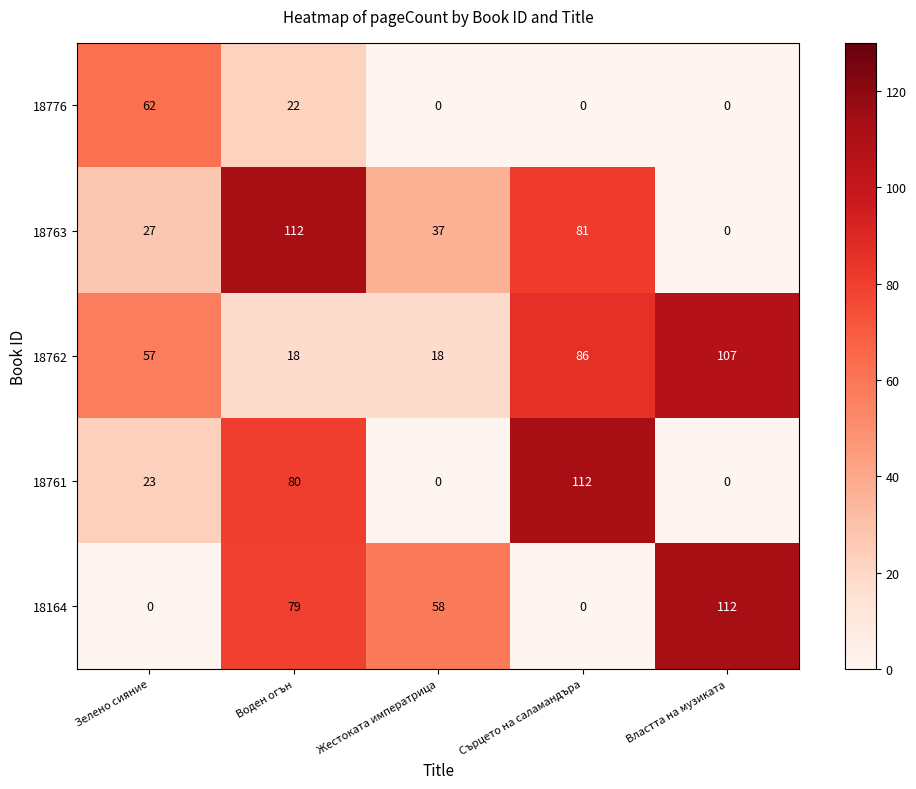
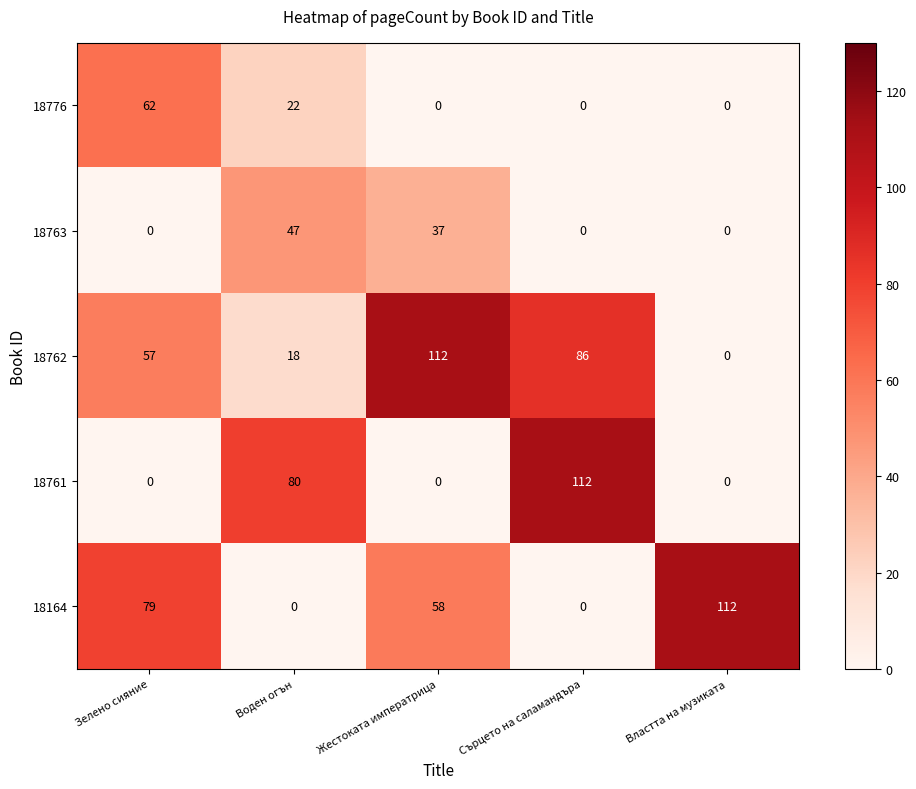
18763, Зелено сияние: 27 -> 0
18763, Воден огън: 112 -> 47
18763, Сърцето на саламандъра: 81 -> 0
18762, Жестоката императрица: 18 -> 112
18762, Властта на музиката: 107 -> 0
18761, Зелено сияние: 23 -> 0
18164, Зелено сияние: 0 -> 79
18164, Воден огън: 79 -> 0
